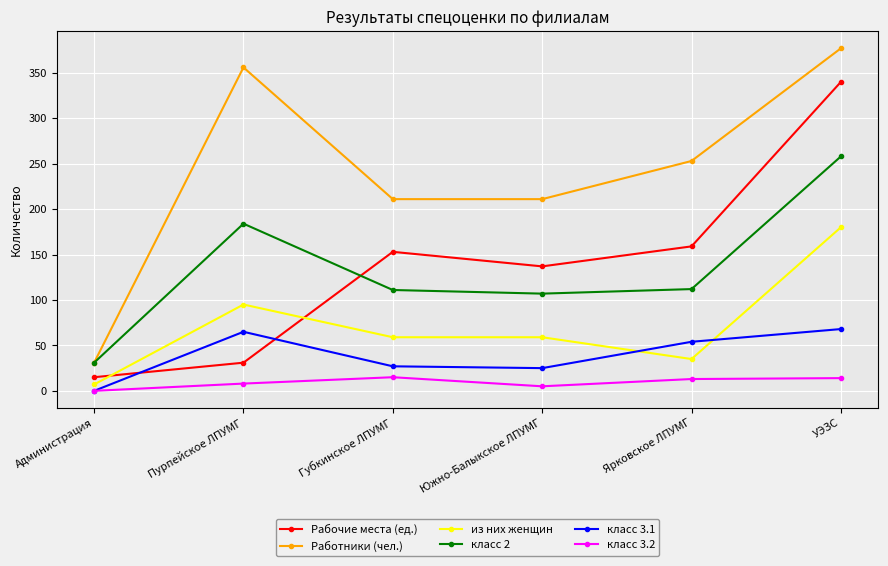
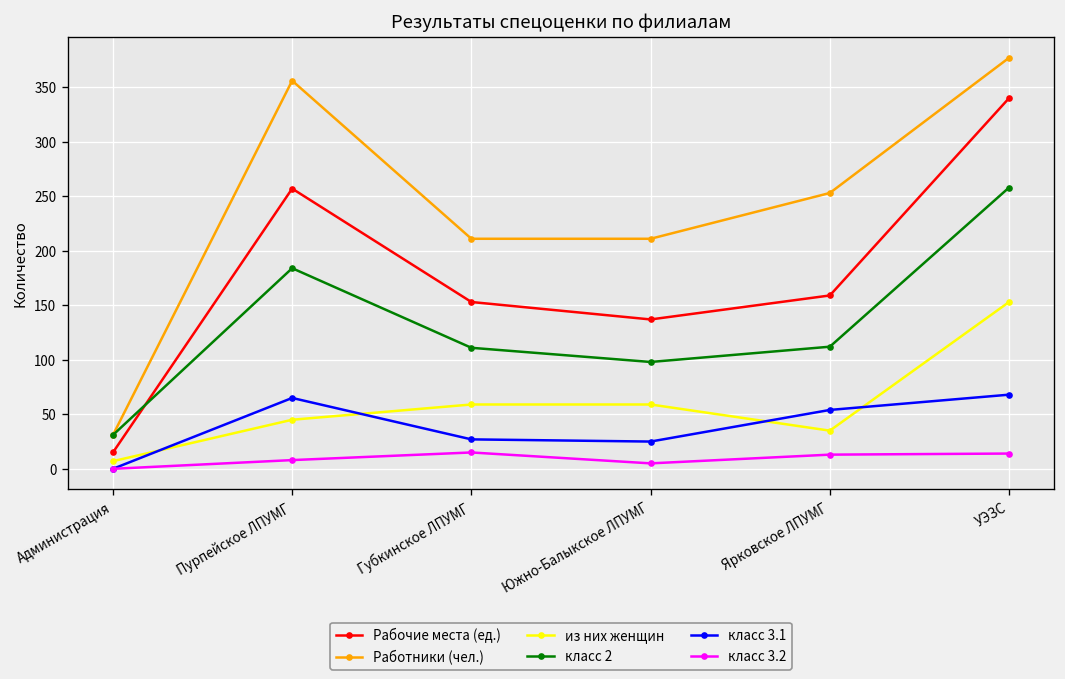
Рабочие места (ед.), Пурпейское ЛПУМГ: 30 -> 260
из них женщин, Пурпейское ЛПУМГ: 100 -> 50
класс 2, Южно-Балыкское ЛПУМГ: 110 -> 100
из них женщин, УЭЗС: 180 -> 150
